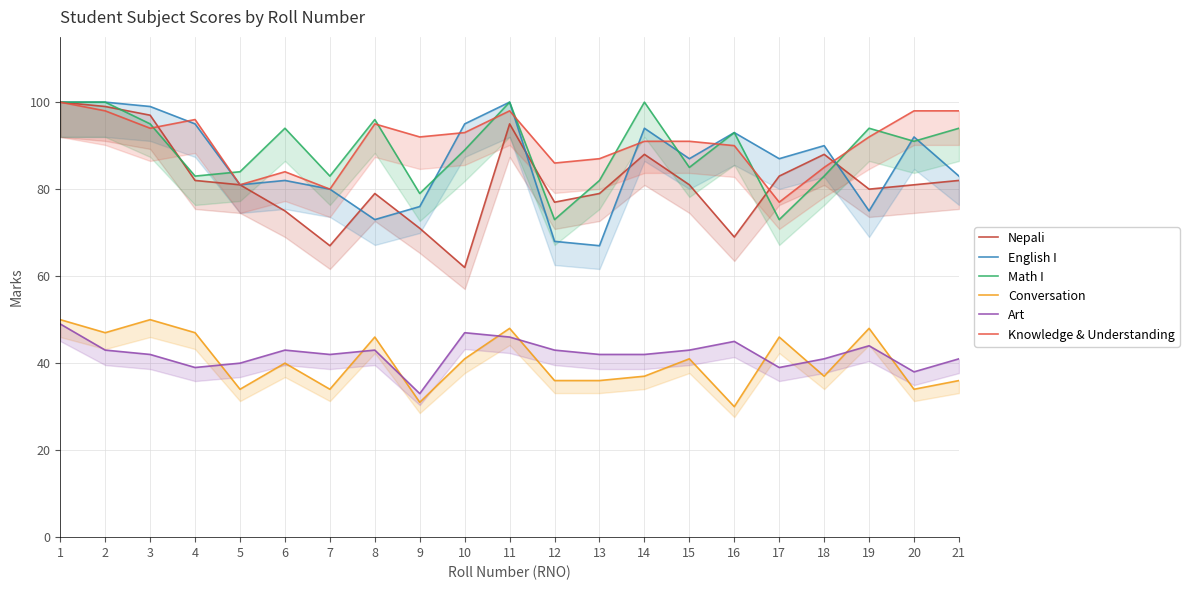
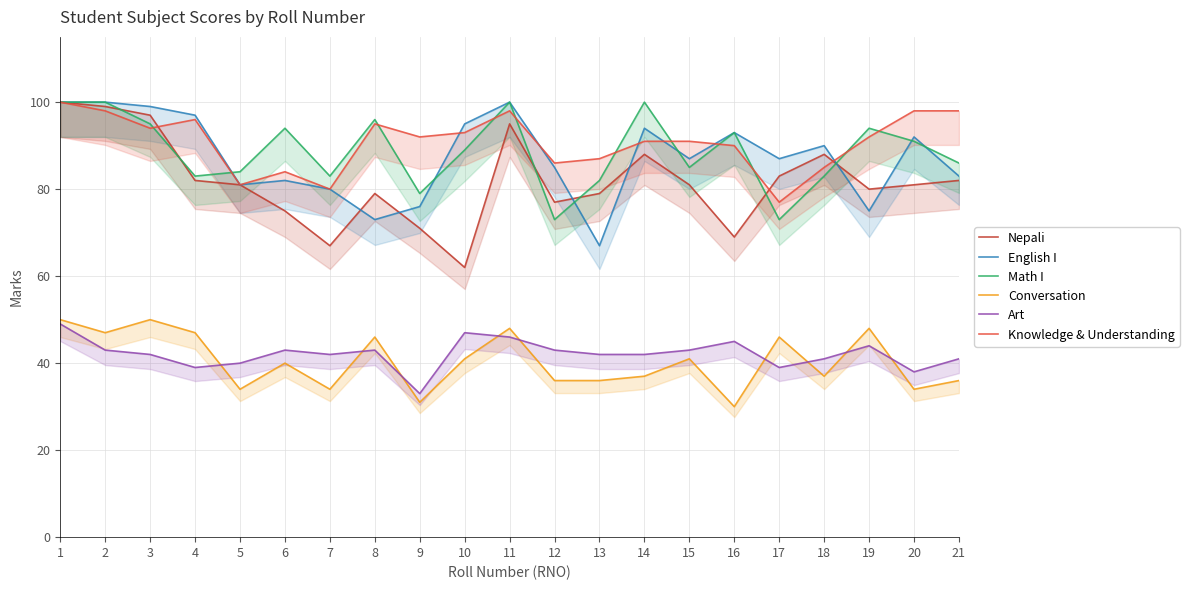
English I, 4: 95 -> 97
English I, 12: 68 -> 85
Math I, 21: 94 -> 86
